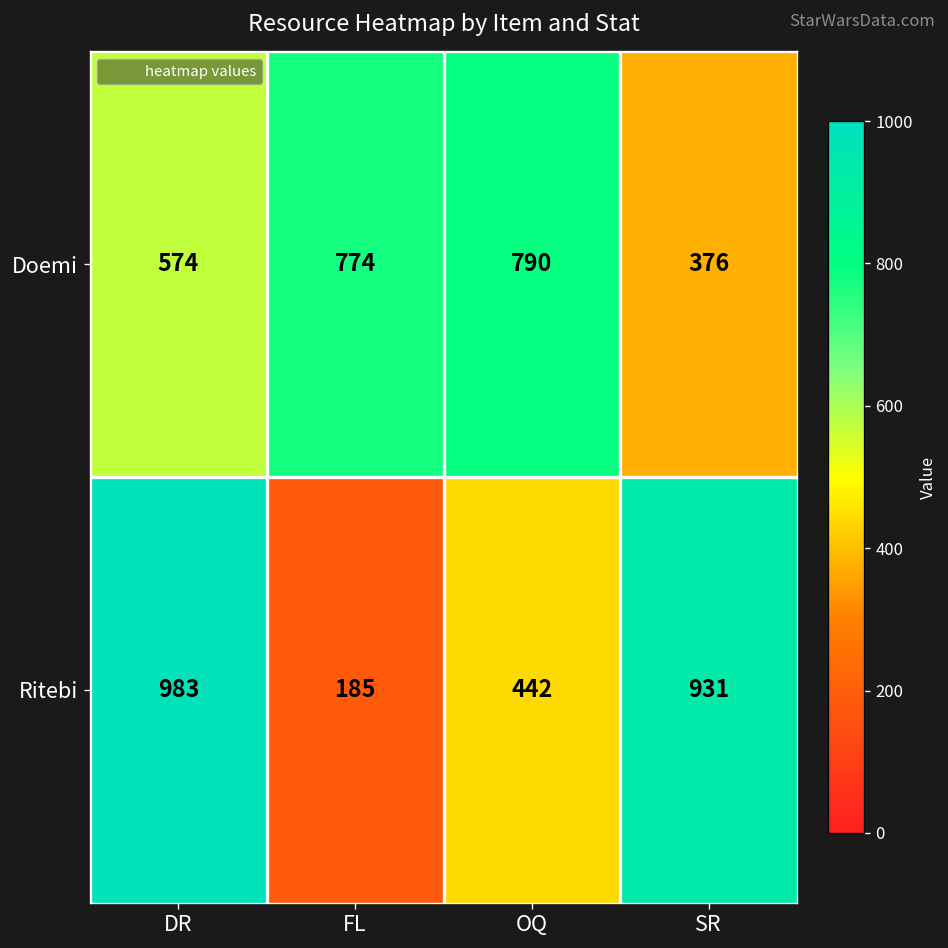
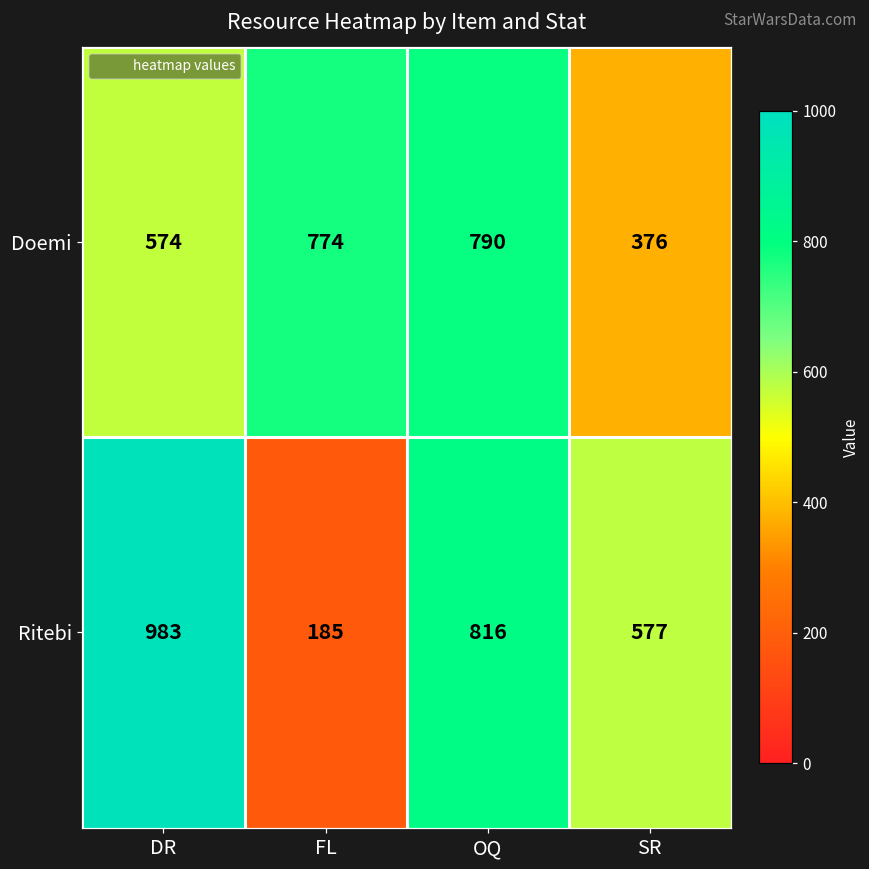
Ritebi, OQ: 442 -> 816
Ritebi, SR: 931 -> 577
